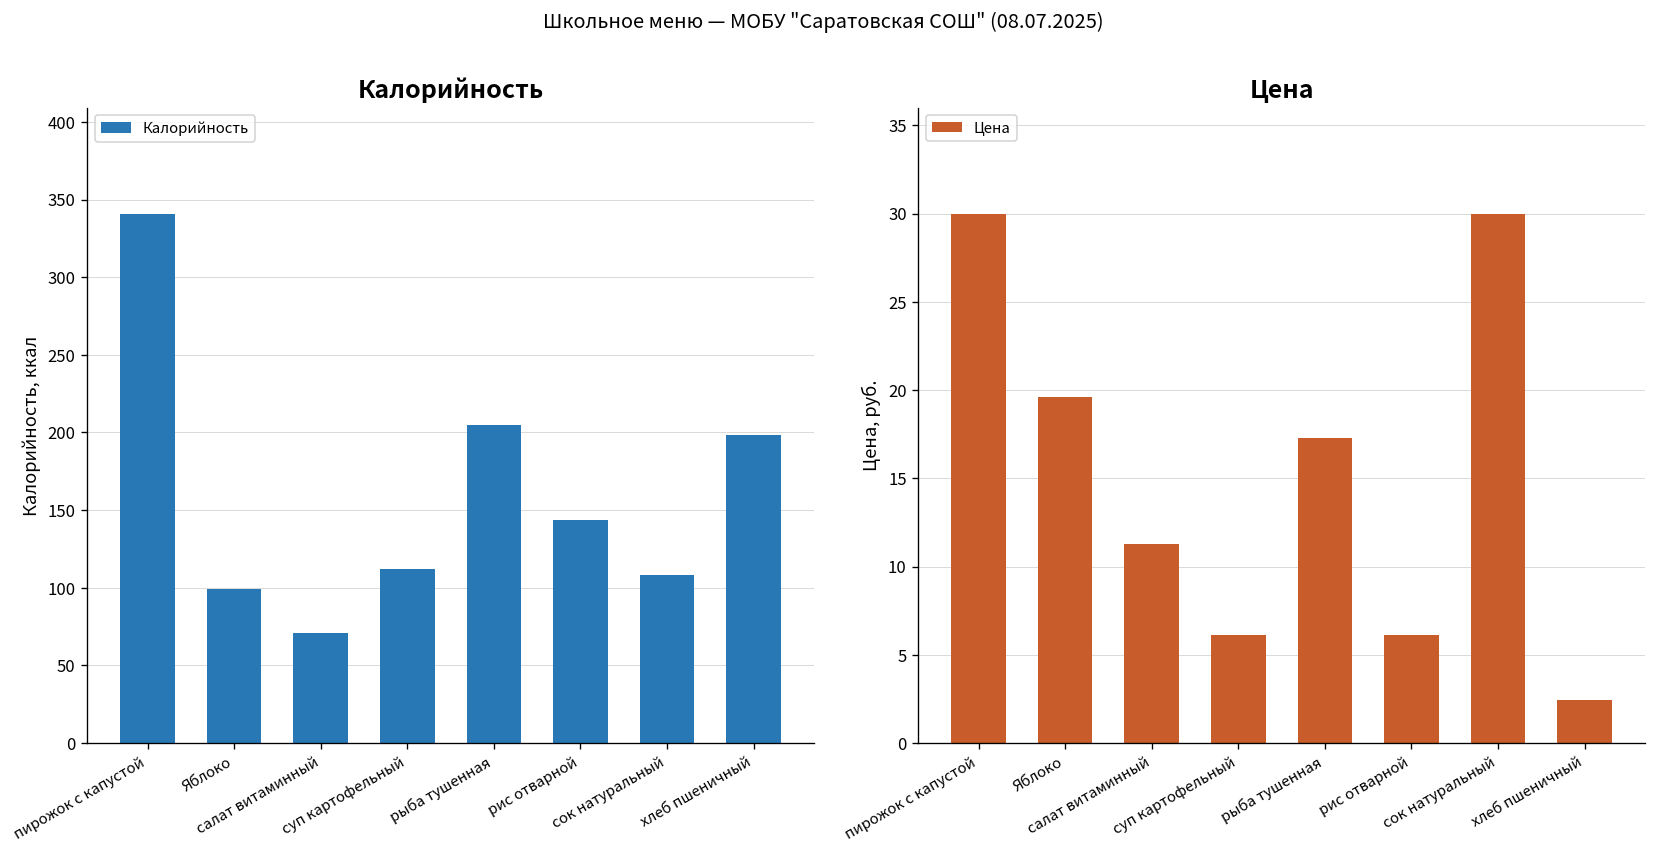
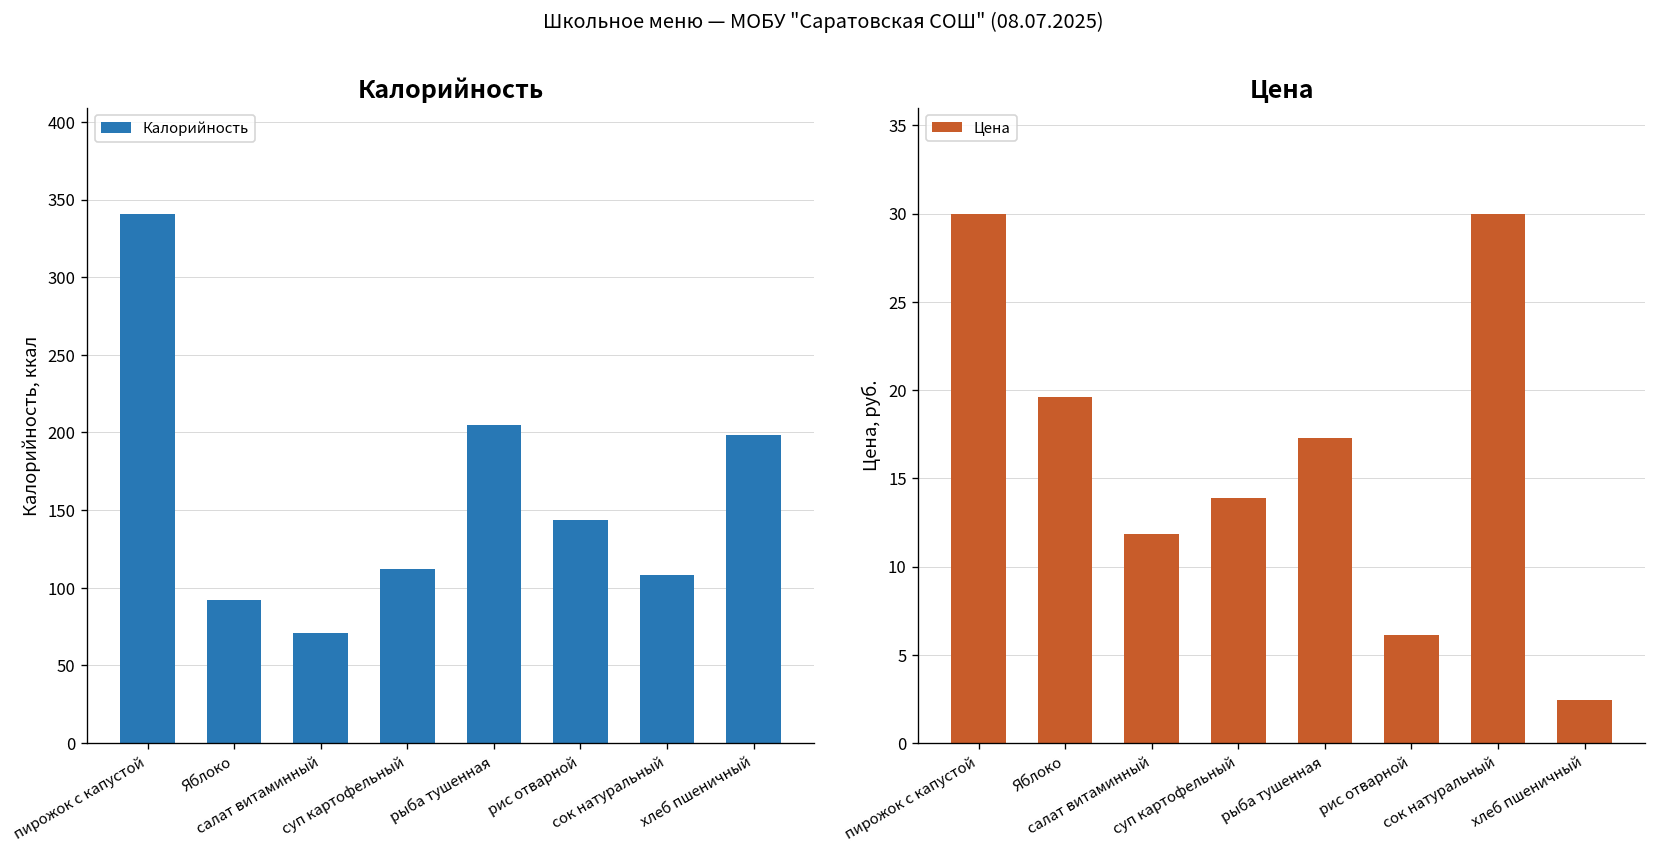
Калорийность, Яблоко: 99 -> 92
Цена, салат витаминный: 11.3 -> 11.8
Цена, суп картофельный: 6.1 -> 13.9
